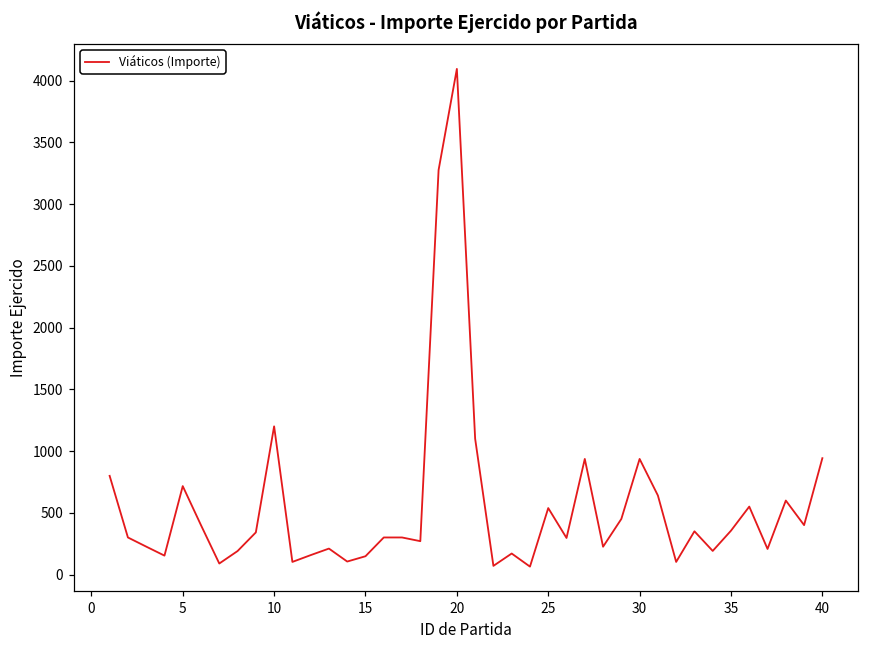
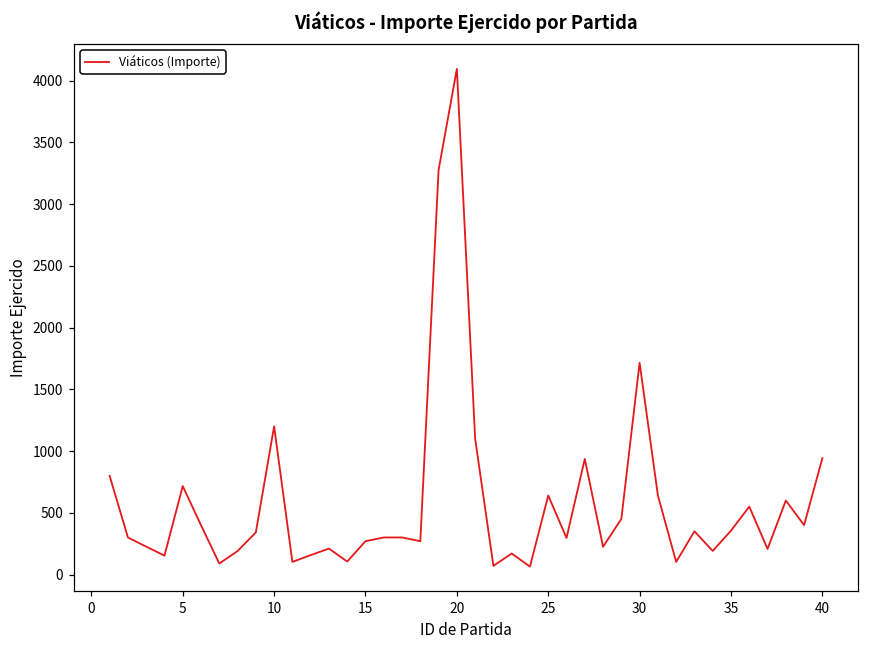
15: 150 -> 270
25: 540 -> 640
30: 940 -> 1720
